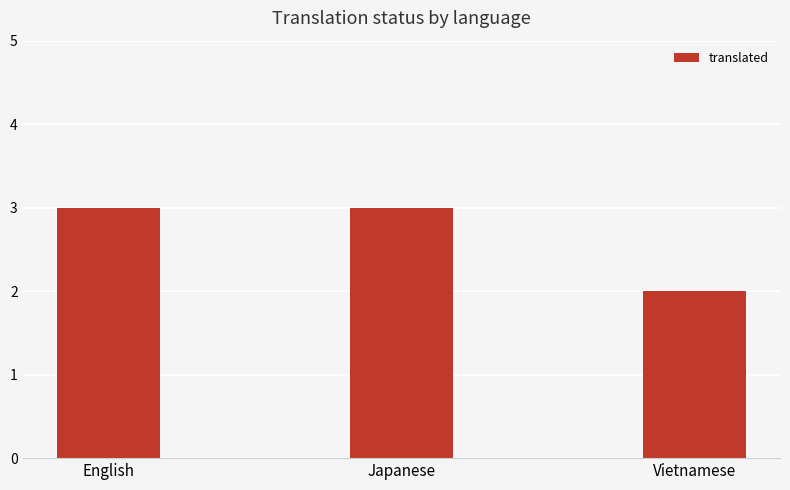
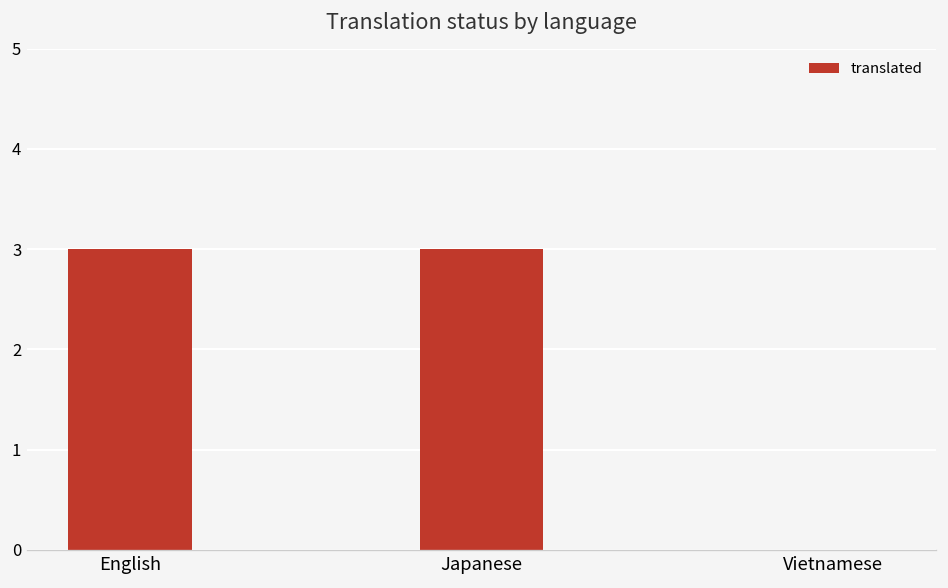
Vietnamese: 2 -> 0
